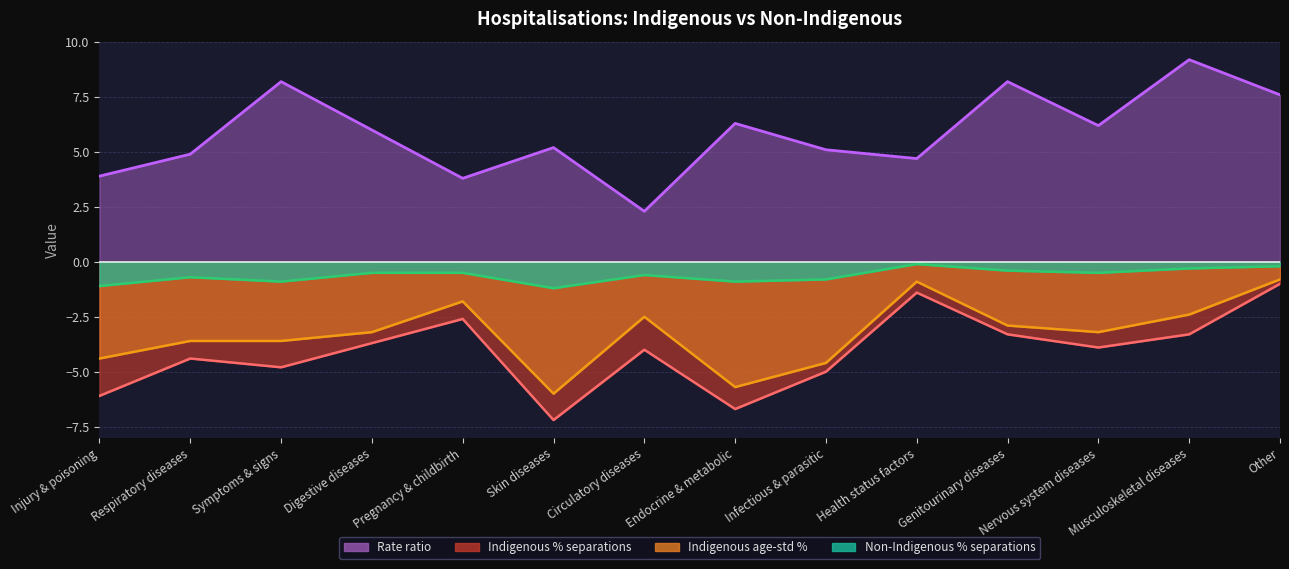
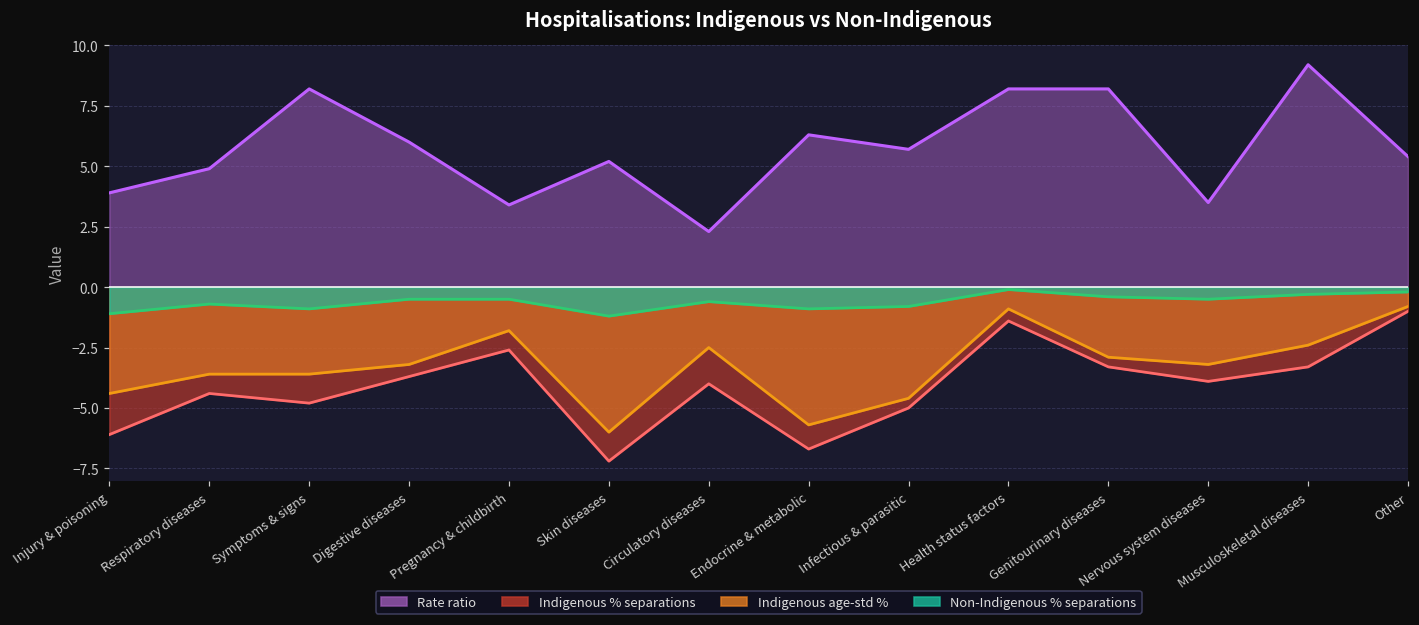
Rate ratio, Pregnancy & childbirth: 3.8 -> 3.4
Rate ratio, Infectious & parasitic: 5.1 -> 5.7
Rate ratio, Health status factors: 4.7 -> 8.2
Rate ratio, Nervous system diseases: 6.2 -> 3.5
Rate ratio, Other: 7.6 -> 5.4
